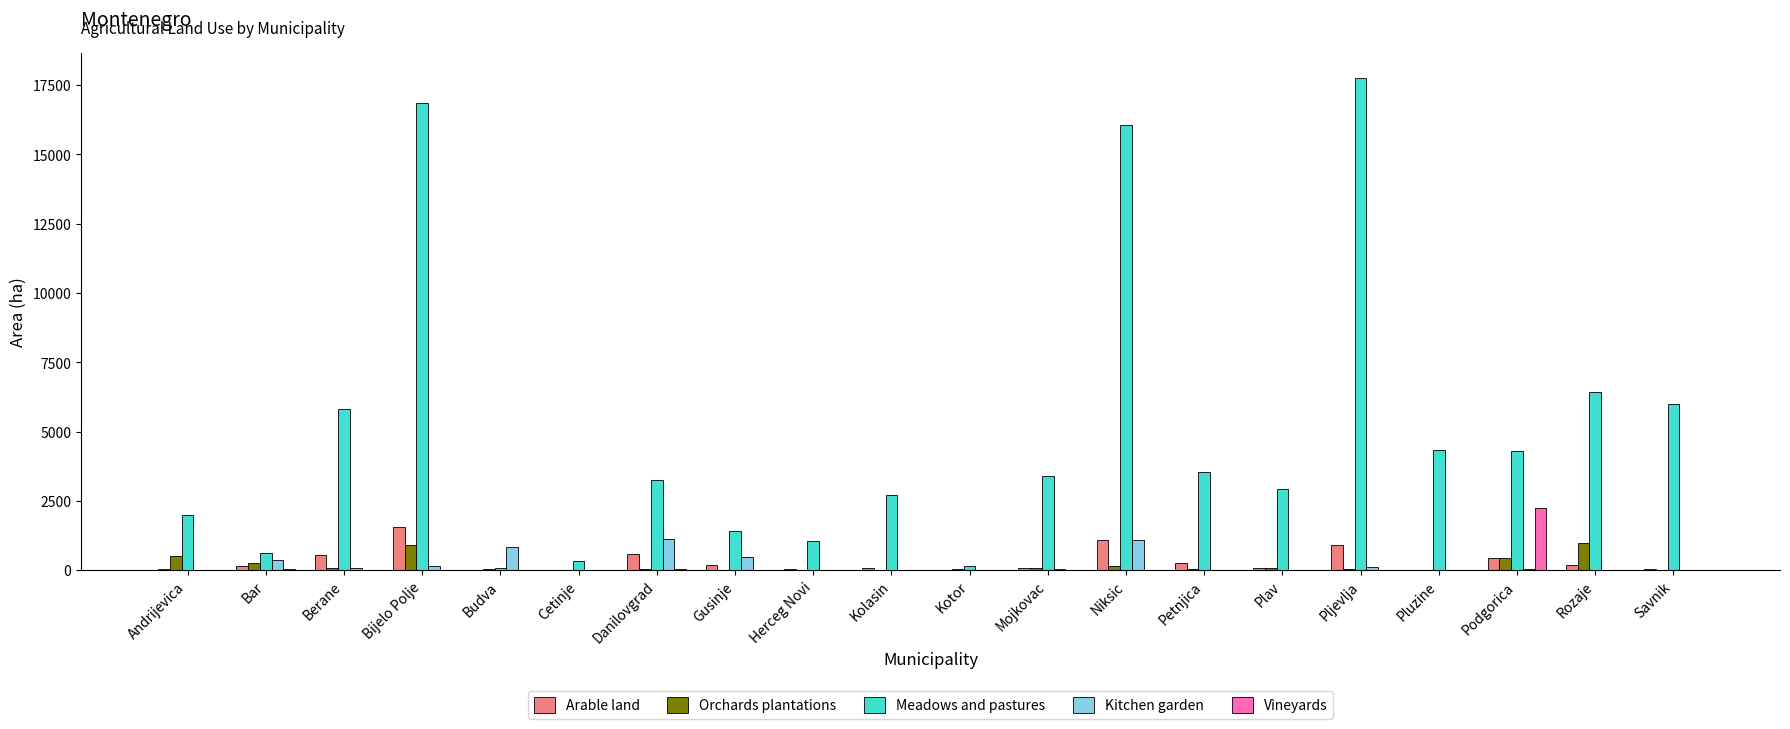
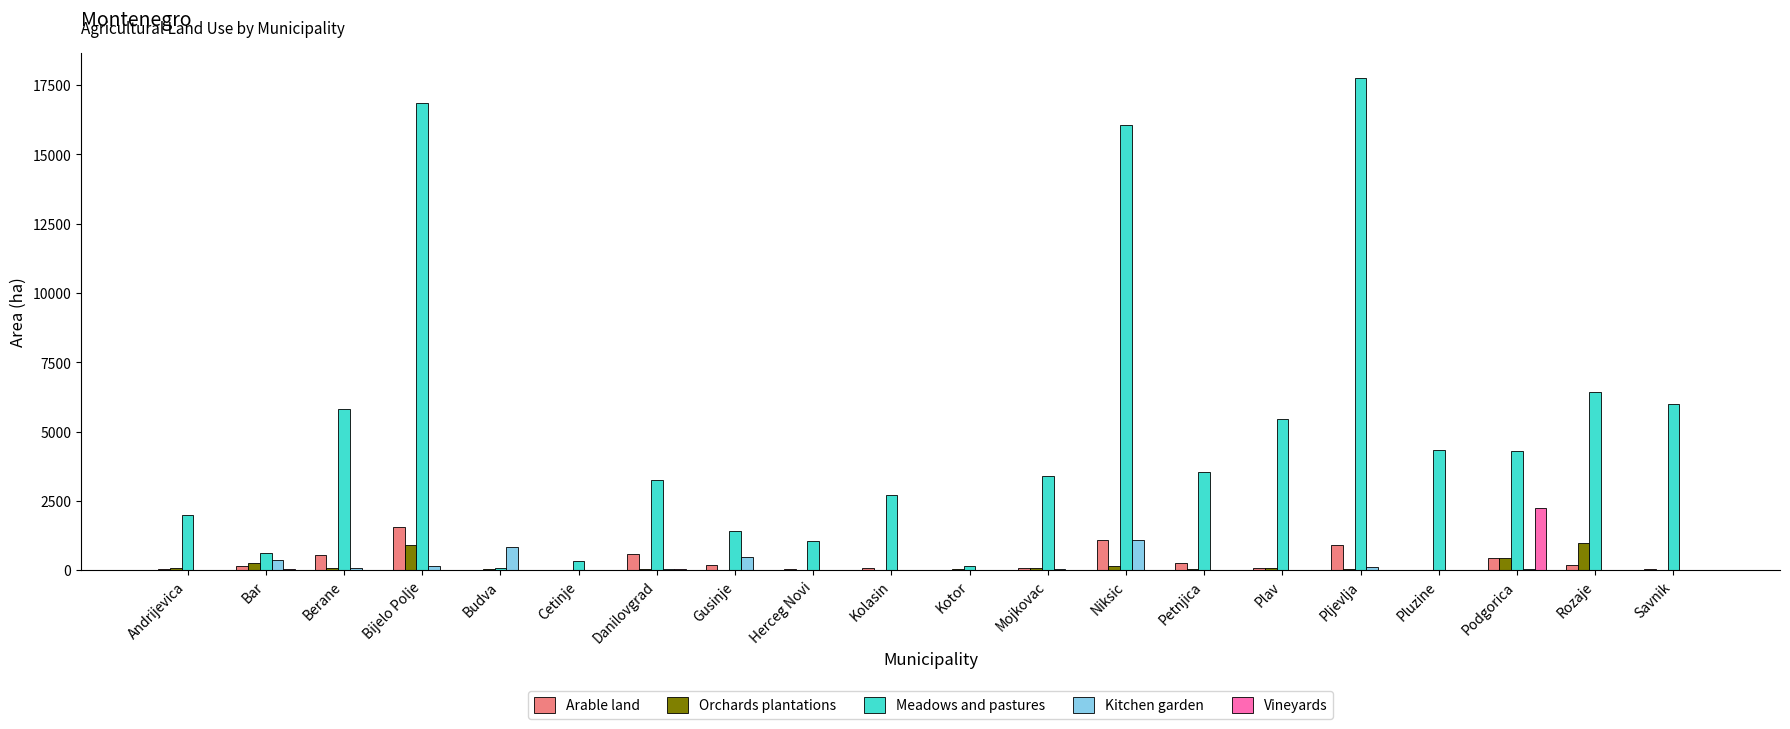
Orchards plantations, Andrijevica: 500 -> 100
Kitchen garden, Danilovgrad: 1100 -> 0
Meadows and pastures, Plav: 2900 -> 5500
